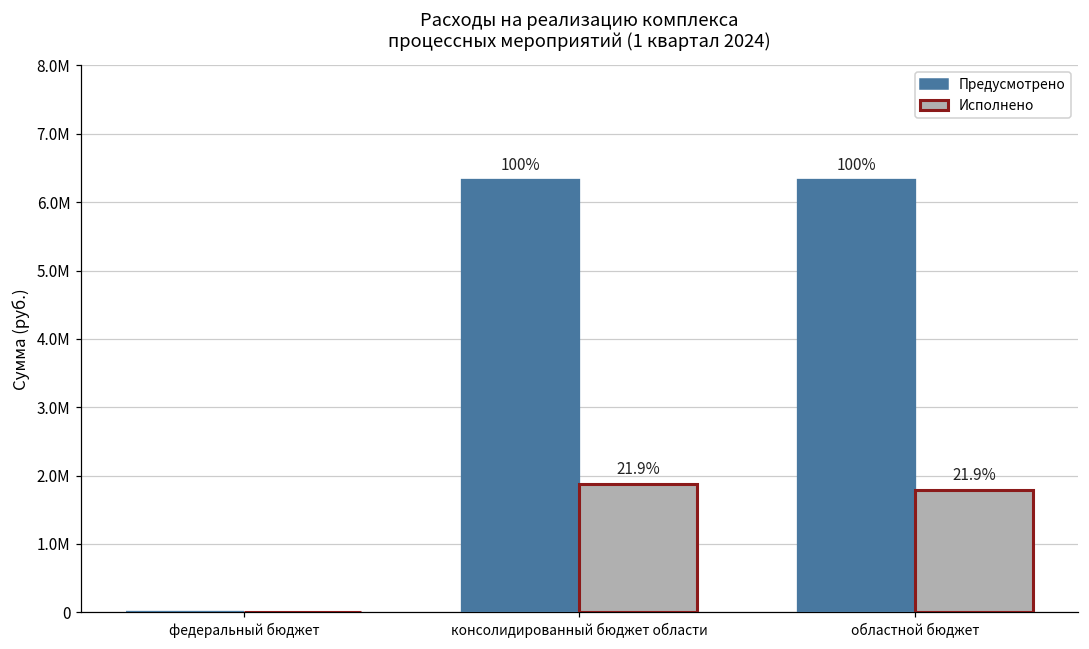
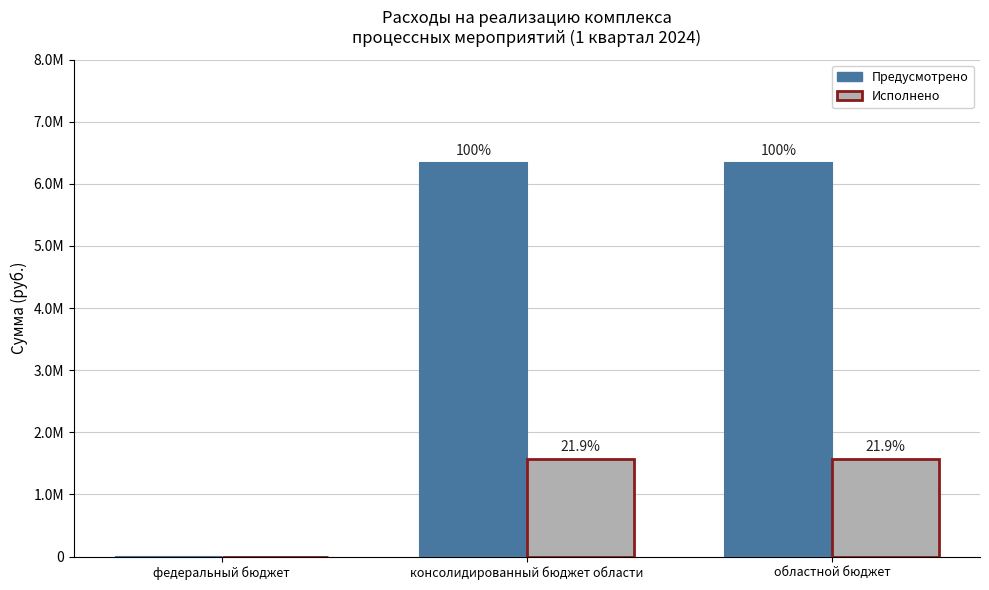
Исполнено, консолидированный бюджет области: 1900000 -> 1600000
Исполнено, областной бюджет: 1800000 -> 1600000
